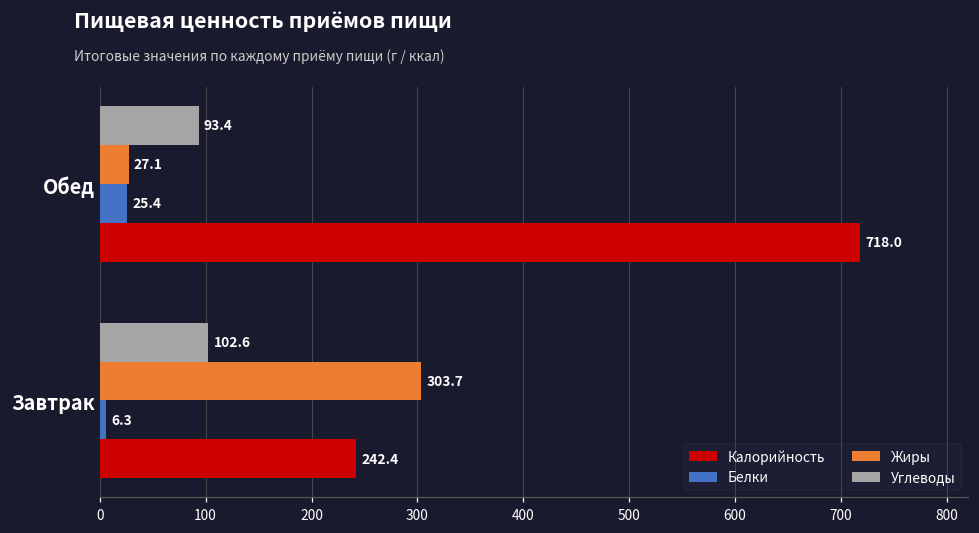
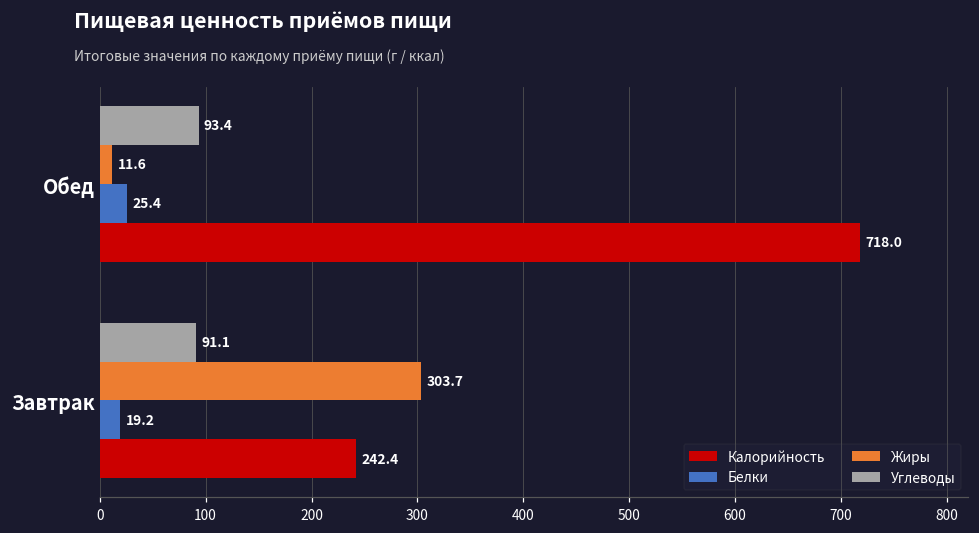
Жиры, Обед: 27.1 -> 11.6
Углеводы, Завтрак: 102.6 -> 91.1
Белки, Завтрак: 6.3 -> 19.2
